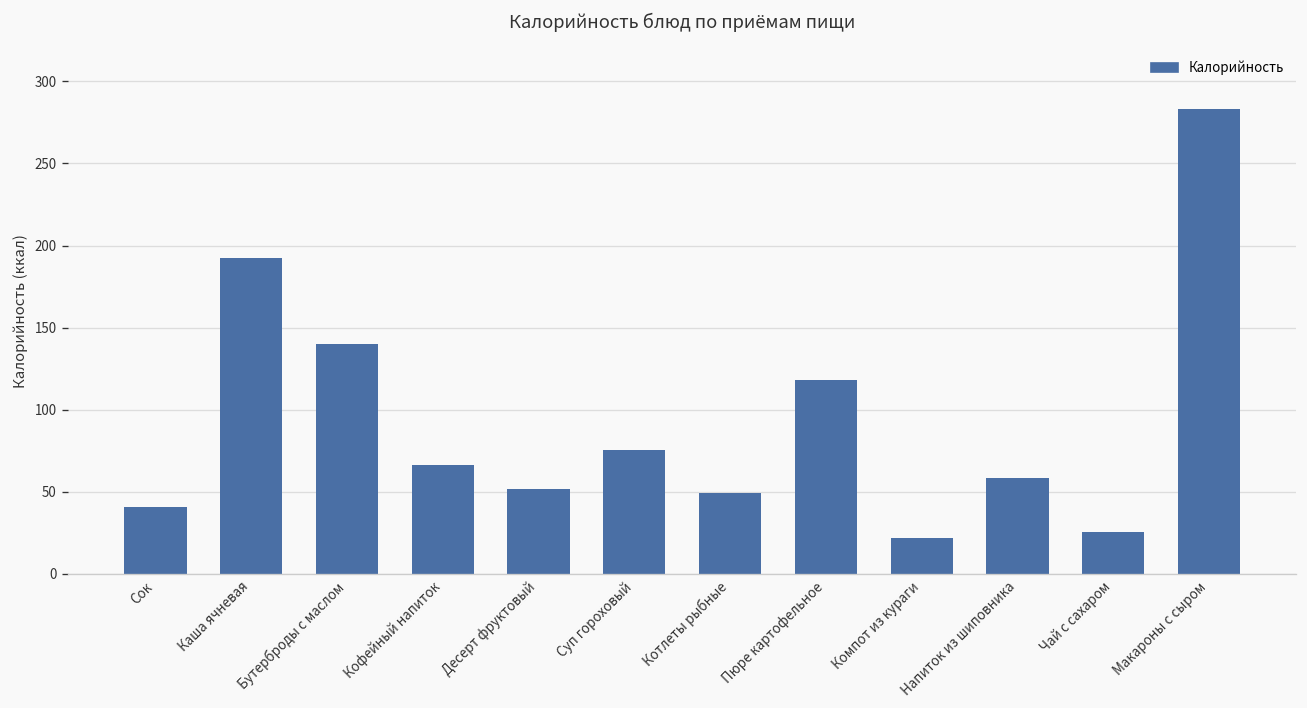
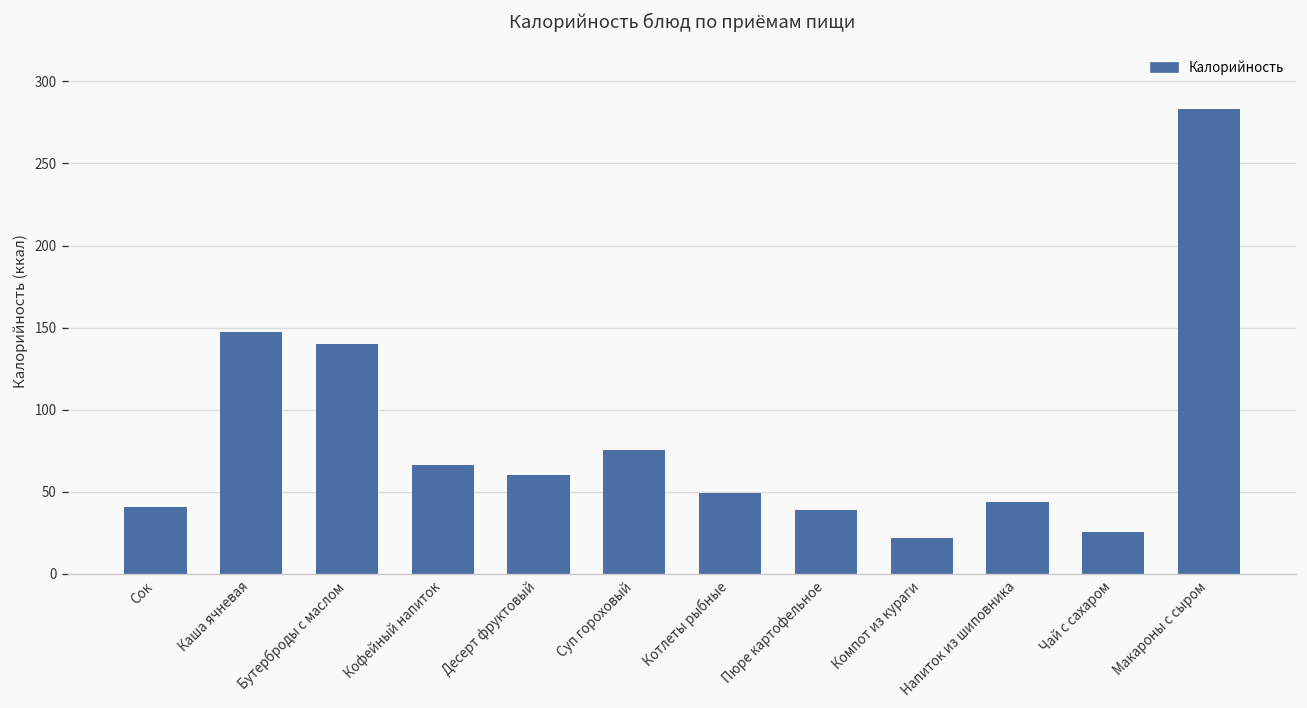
Каша ячневая: 192 -> 147
Десерт фруктовый: 52 -> 60
Пюре картофельное: 118 -> 39
Напиток из шиповника: 59 -> 44
